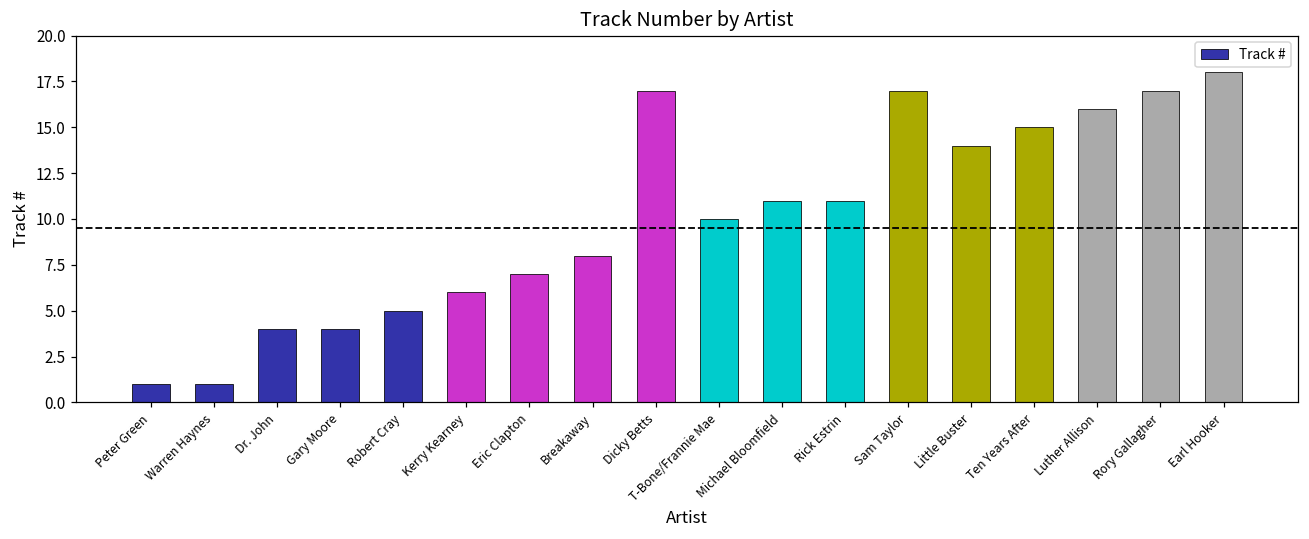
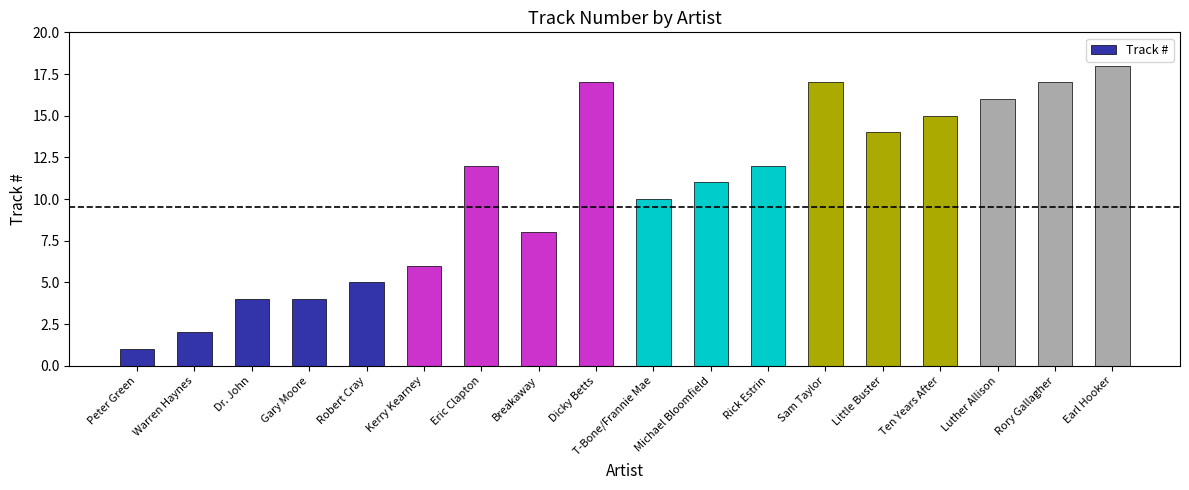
Warren Haynes: 1 -> 2
Eric Clapton: 7 -> 12
Rick Estrin: 11 -> 12
